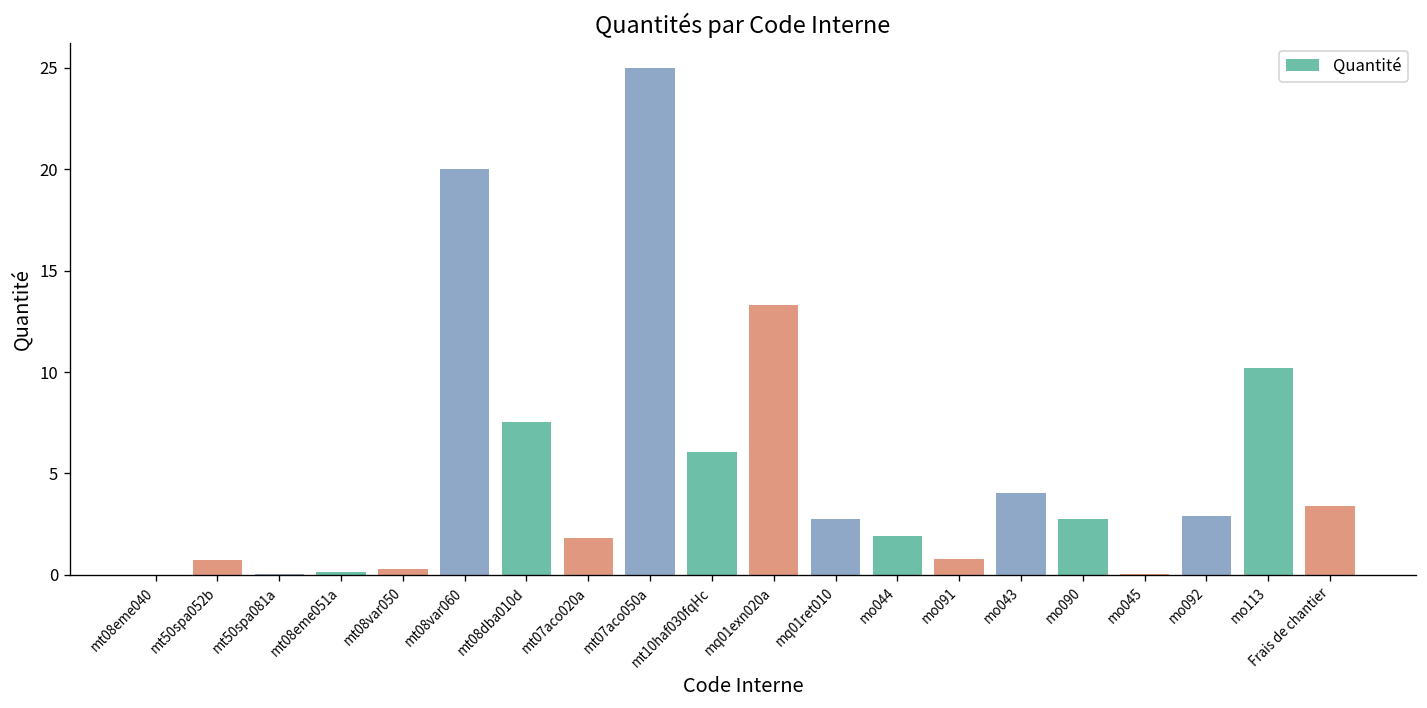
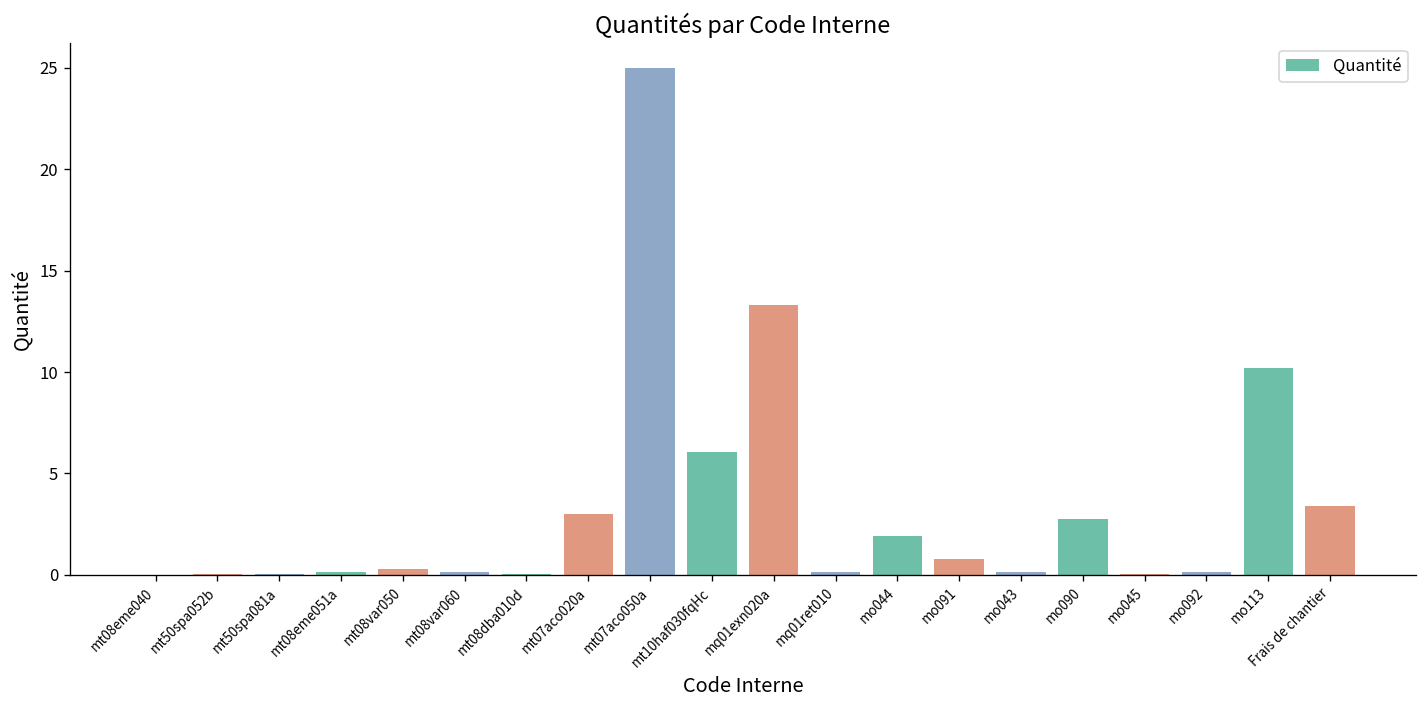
mt50spa052b: 0.7 -> 0.0
mt08var060: 20.0 -> 0.1
mt08dba010d: 7.5 -> 0.0
mt07aco020a: 1.8 -> 3.0
mq01ret010: 2.8 -> 0.1
mo043: 4.0 -> 0.1
mo092: 2.9 -> 0.1
